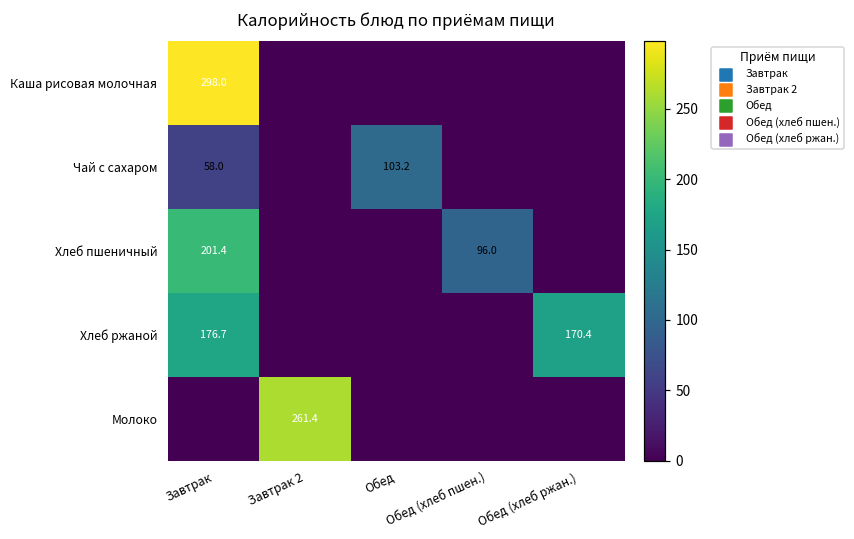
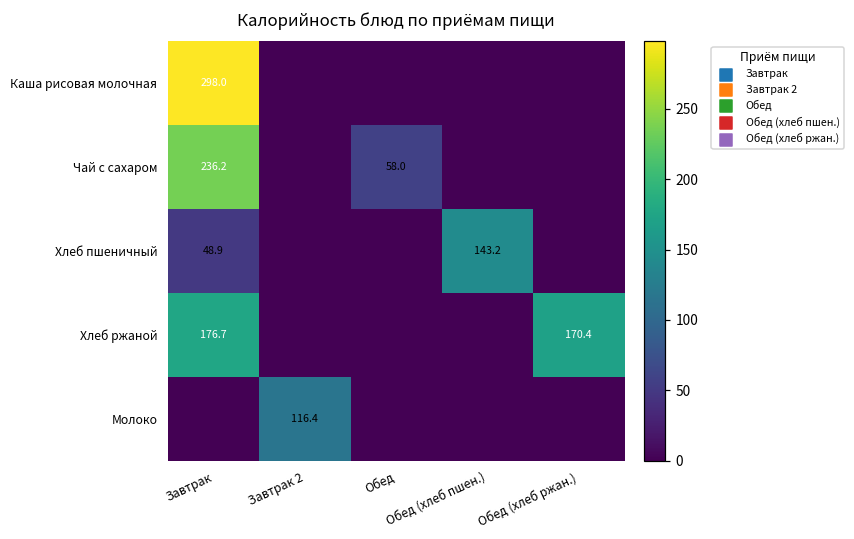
Чай с сахаром, Завтрак: 58.0 -> 236.2
Чай с сахаром, Обед: 103.2 -> 58.0
Хлеб пшеничный, Завтрак: 201.4 -> 48.9
Хлеб пшеничный, Обед (хлеб пшен.): 96.0 -> 143.2
Молоко, Завтрак 2: 261.4 -> 116.4
